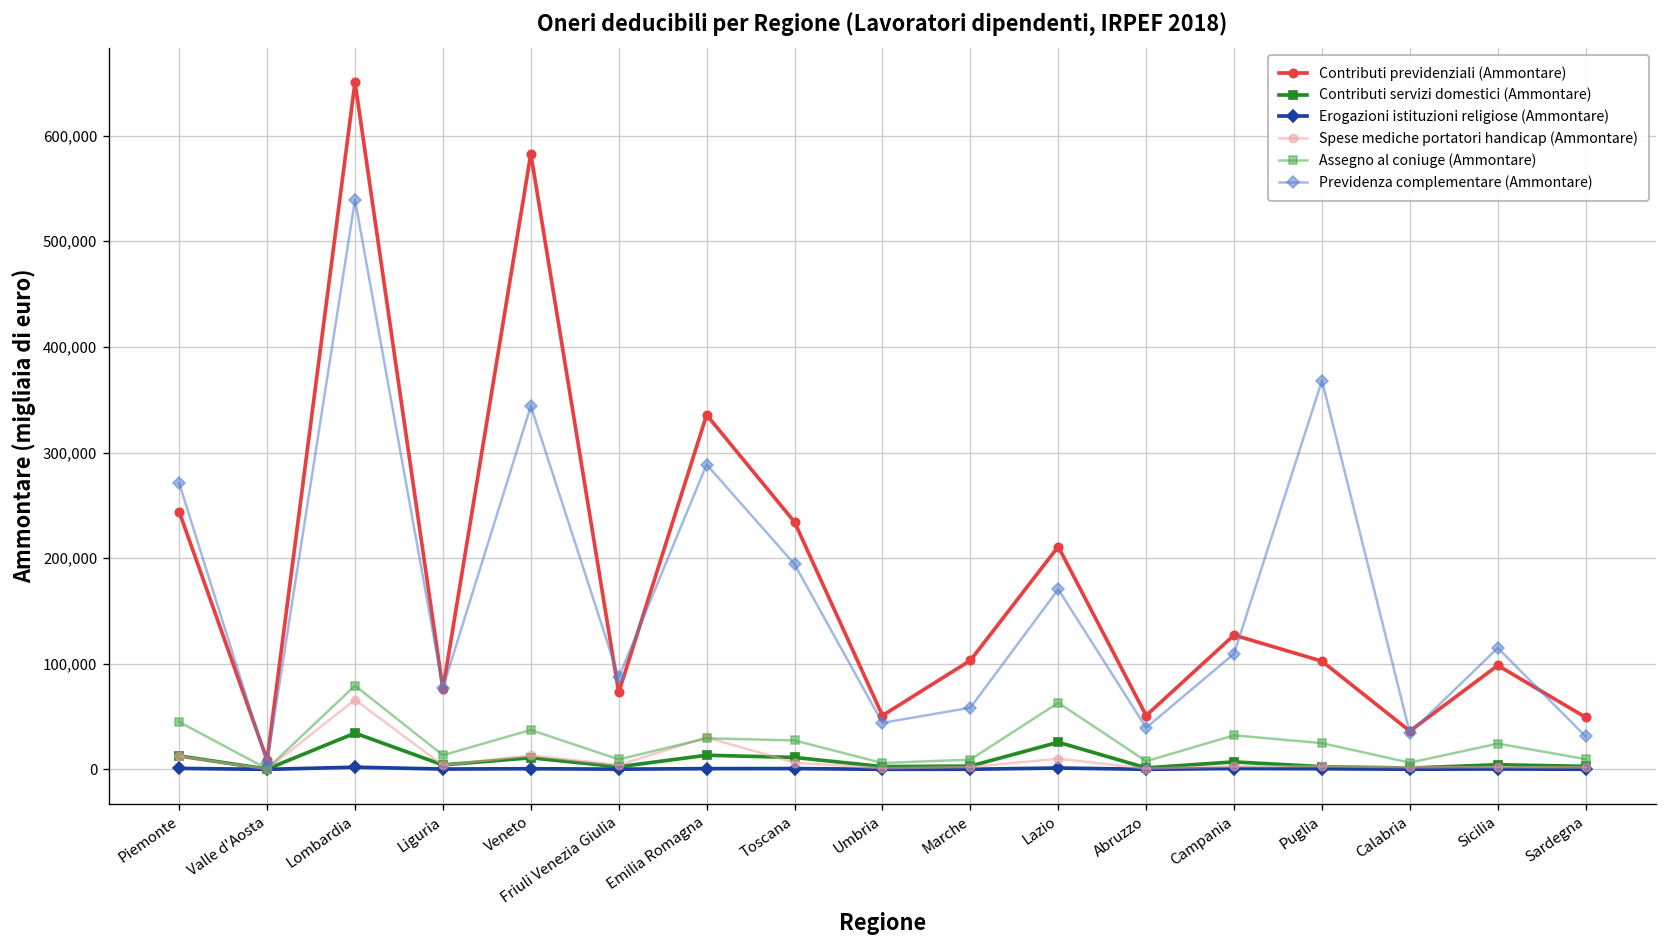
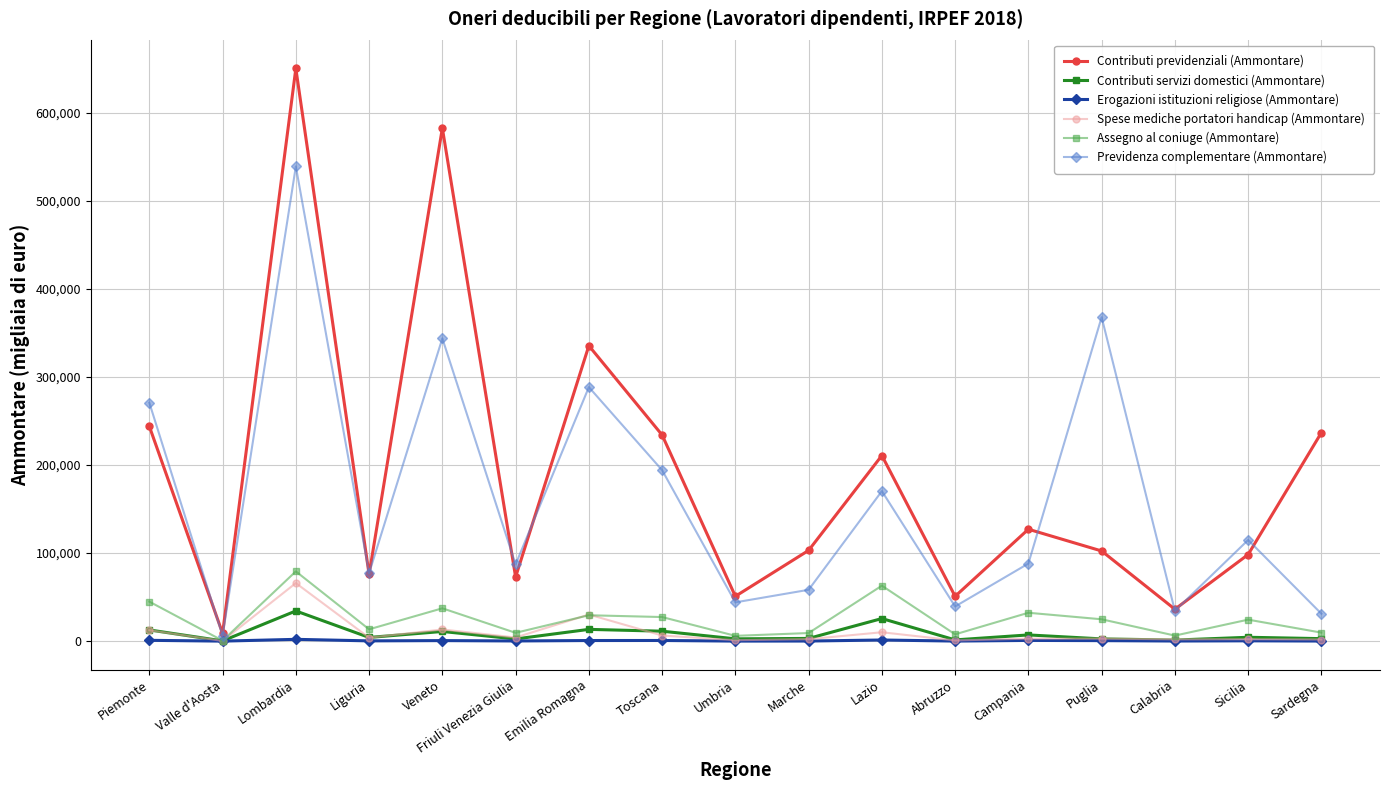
Previdenza complementare (Ammontare), Campania: 110,000 -> 90,000
Contributi previdenziali (Ammontare), Sardegna: 50,000 -> 240,000
